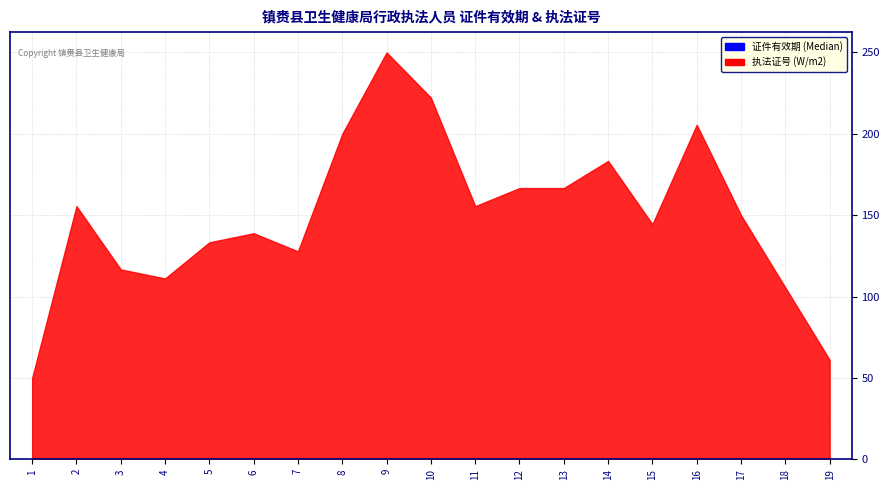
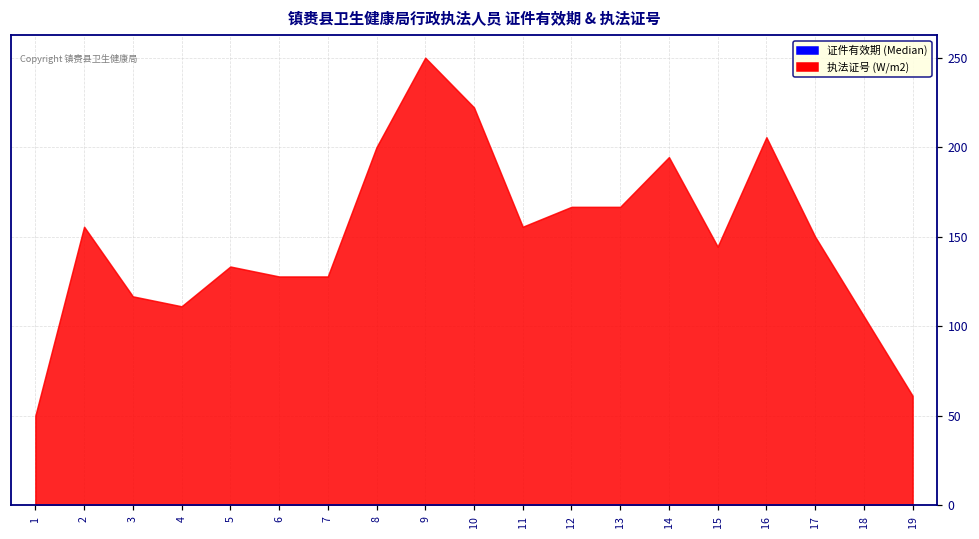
执法证号 (W/m2), 6: 139 -> 128
执法证号 (W/m2), 14: 183 -> 194
